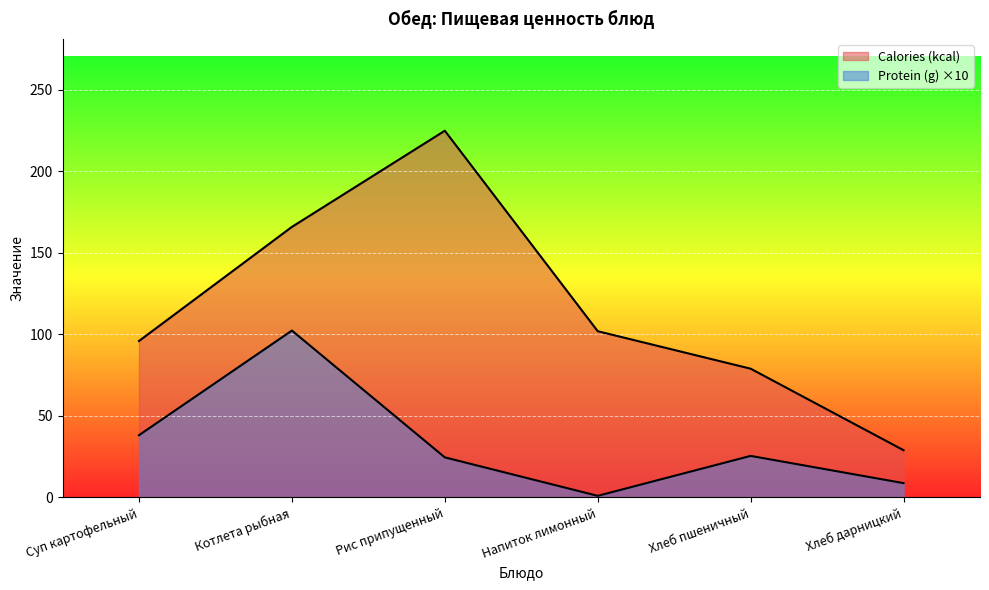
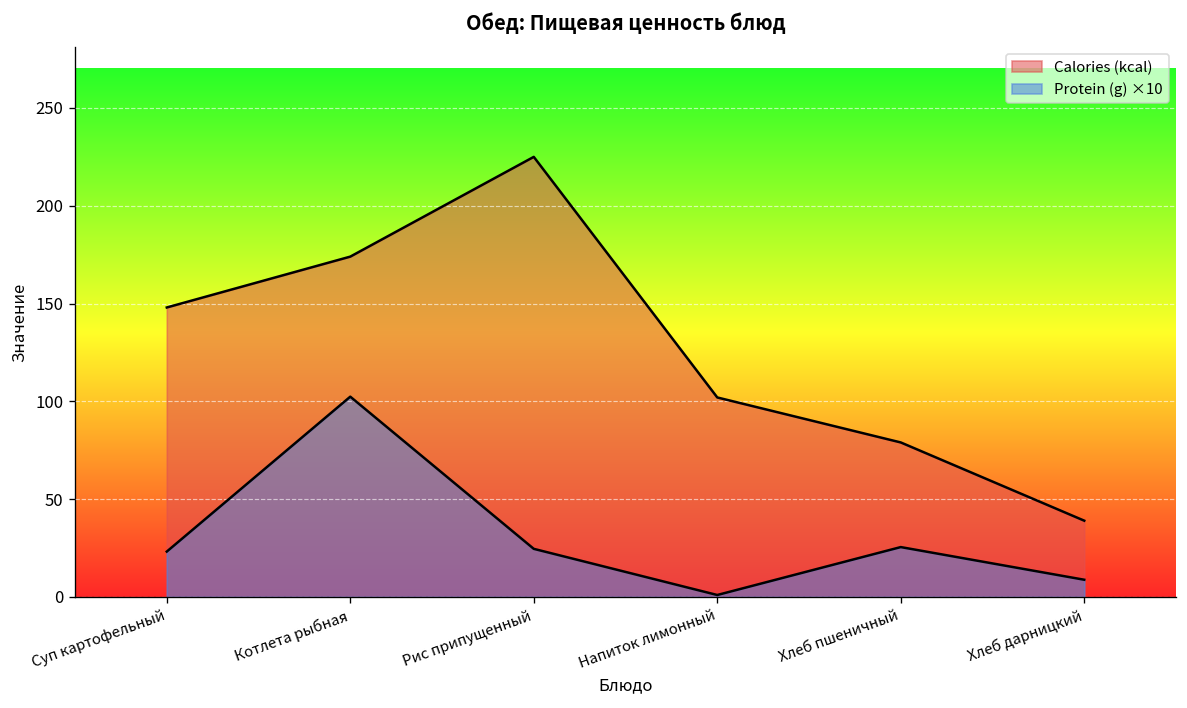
Calories (kcal), Суп картофельный: 96 -> 148
Protein (g) ×10, Суп картофельный: 38 -> 23
Calories (kcal), Котлета рыбная: 166 -> 174
Calories (kcal), Хлеб дарницкий: 29 -> 39
